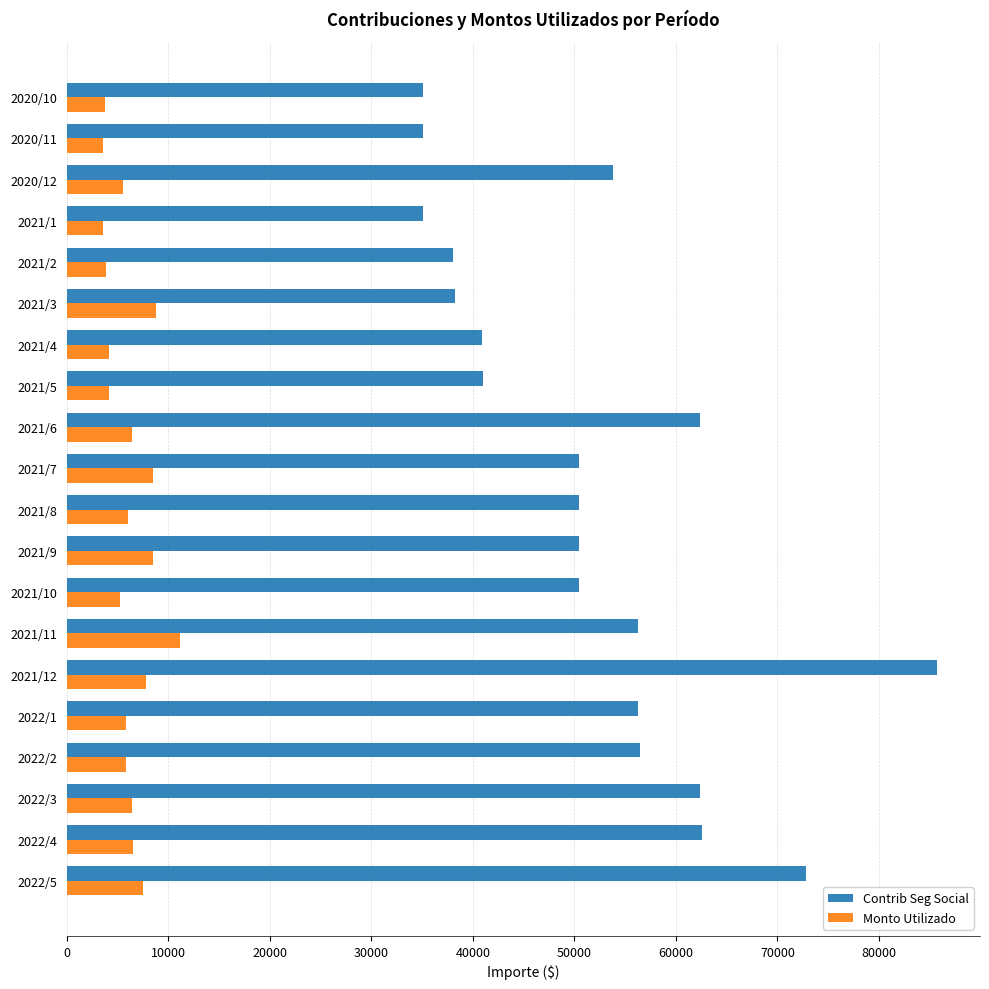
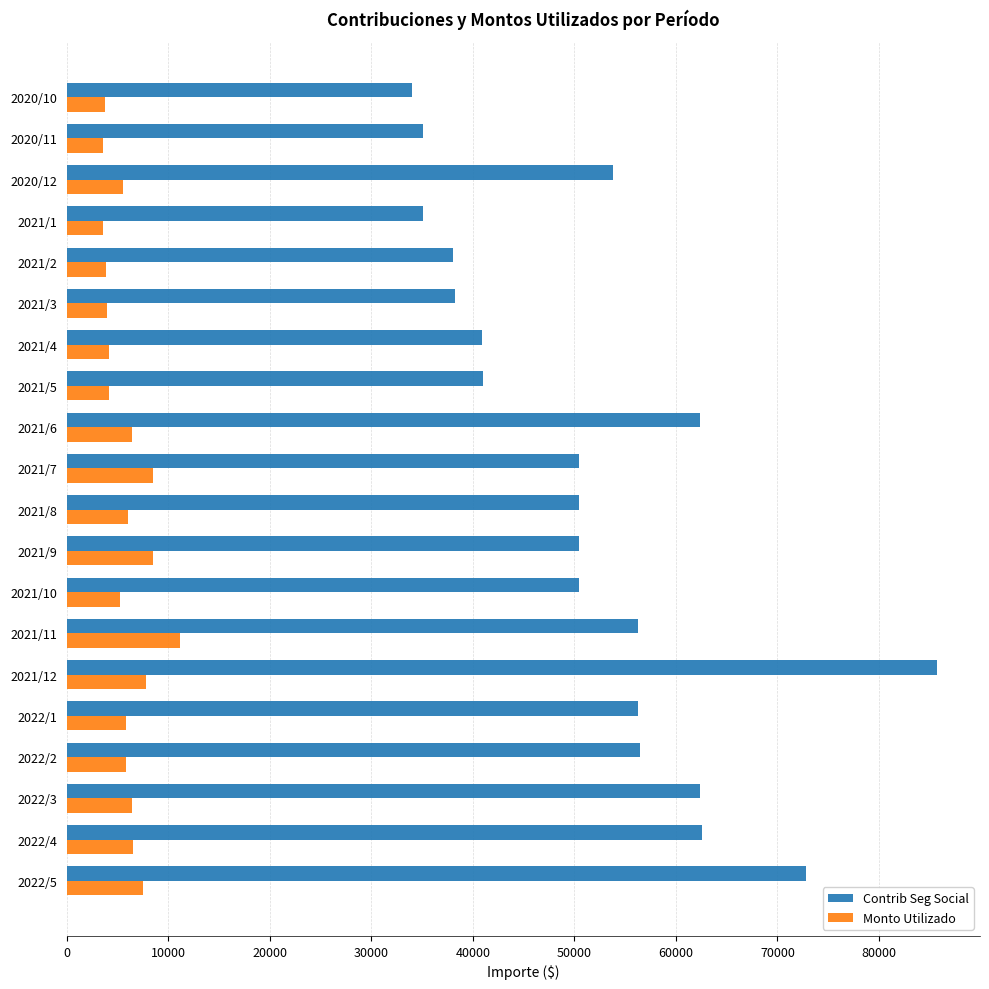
Contrib Seg Social, 2020/10: 35100 -> 34000
Monto Utilizado, 2021/3: 8800 -> 3900
